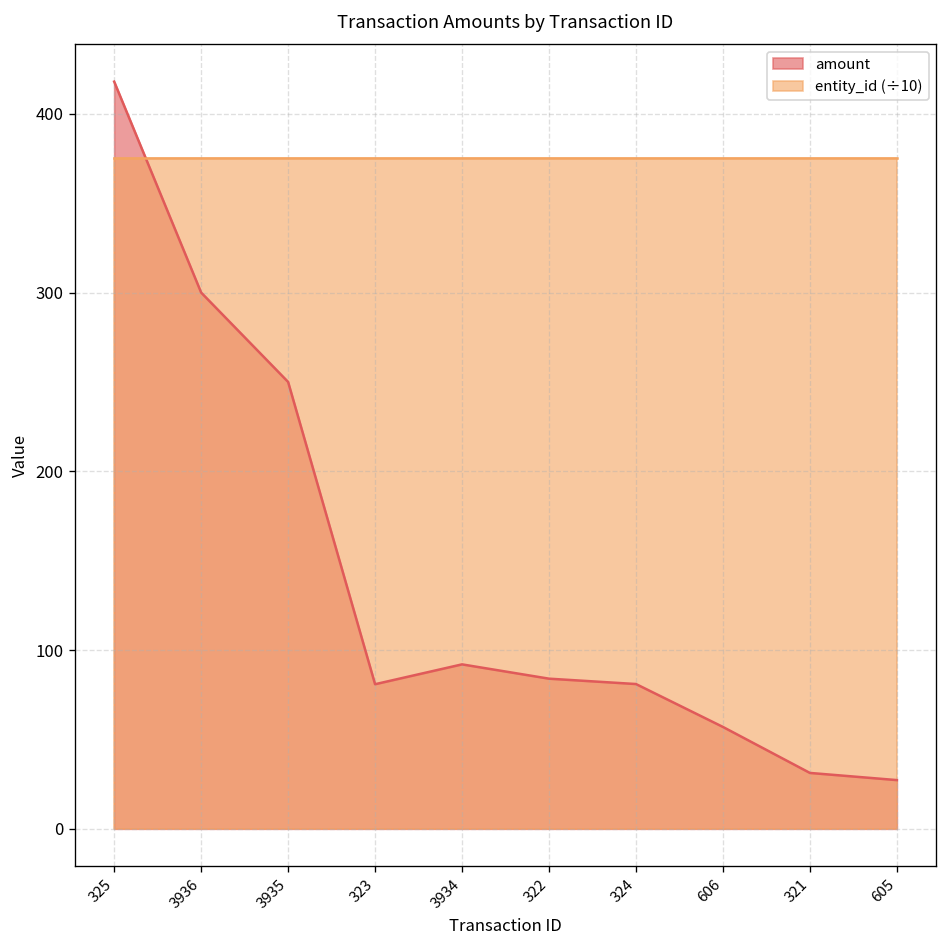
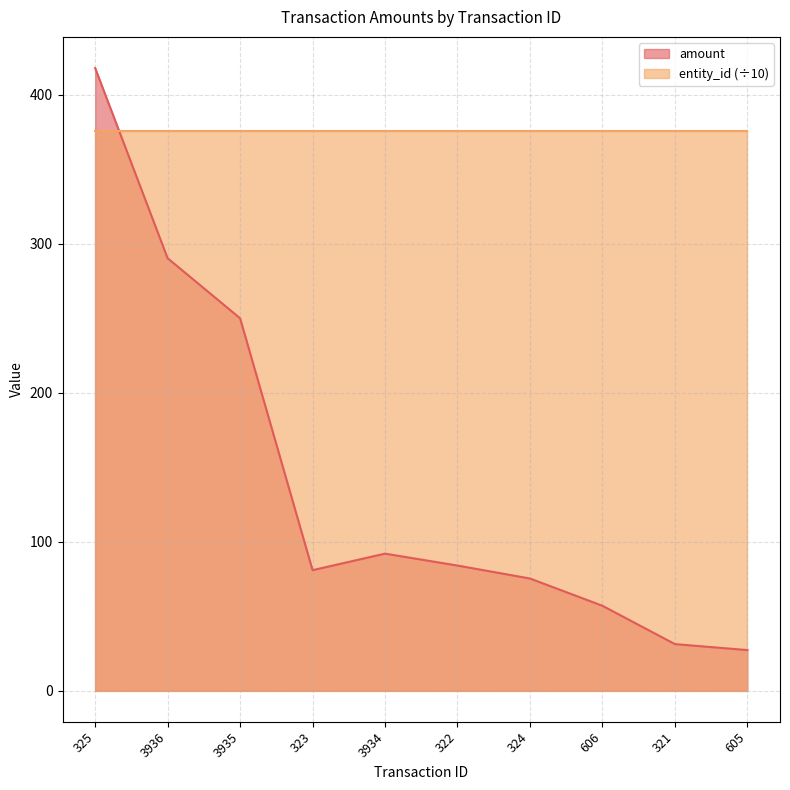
amount, 3936: 300 -> 290
amount, 324: 81 -> 75
